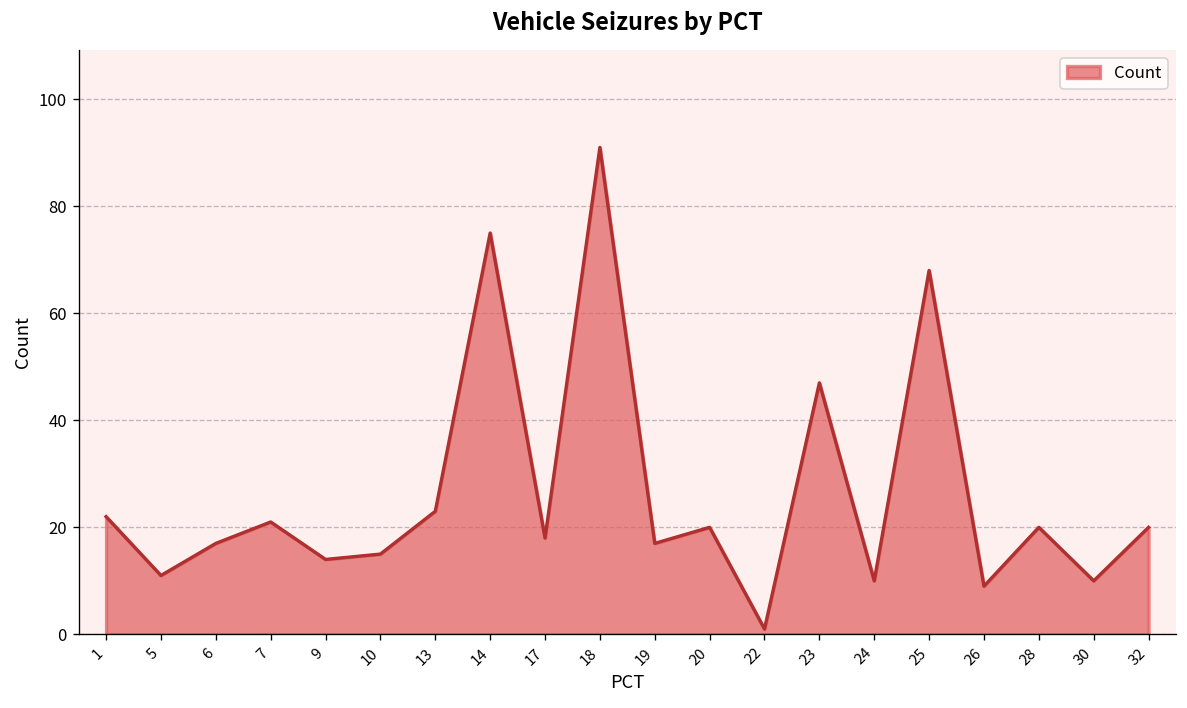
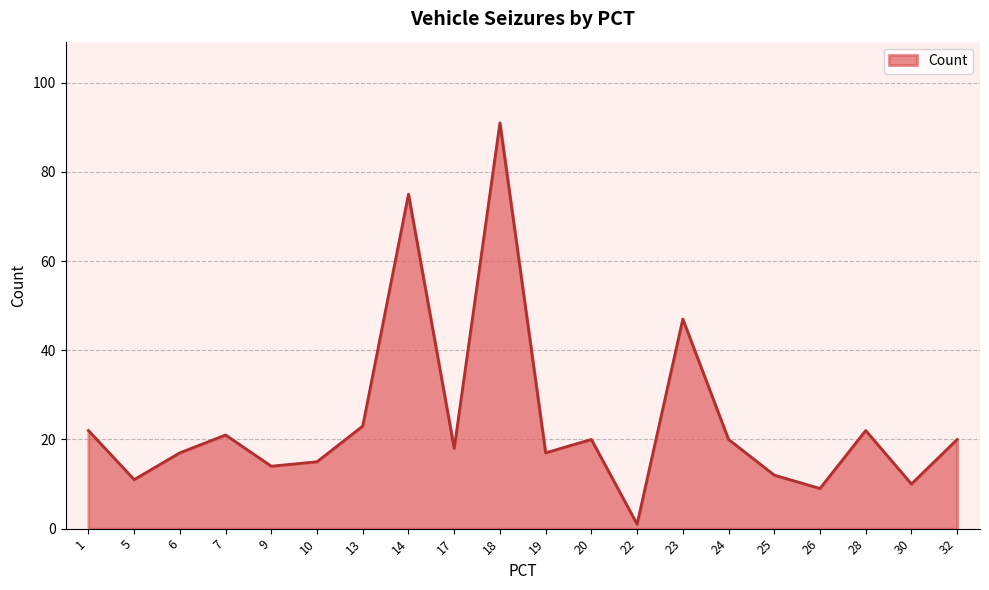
24: 10 -> 20
25: 68 -> 12
28: 20 -> 22
